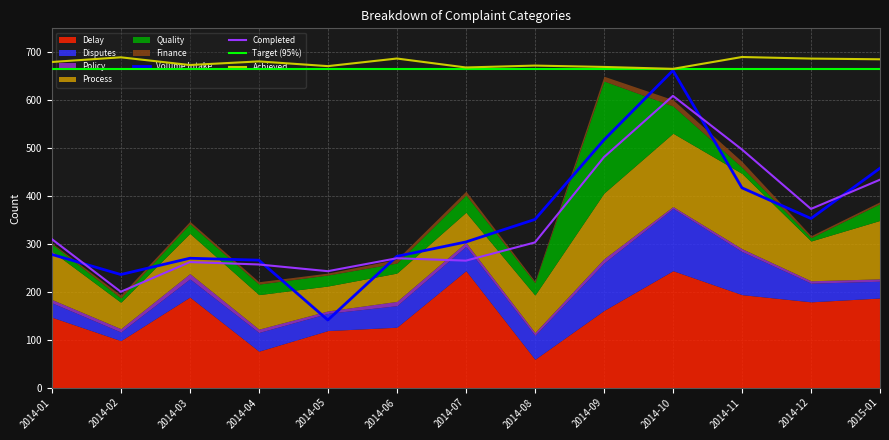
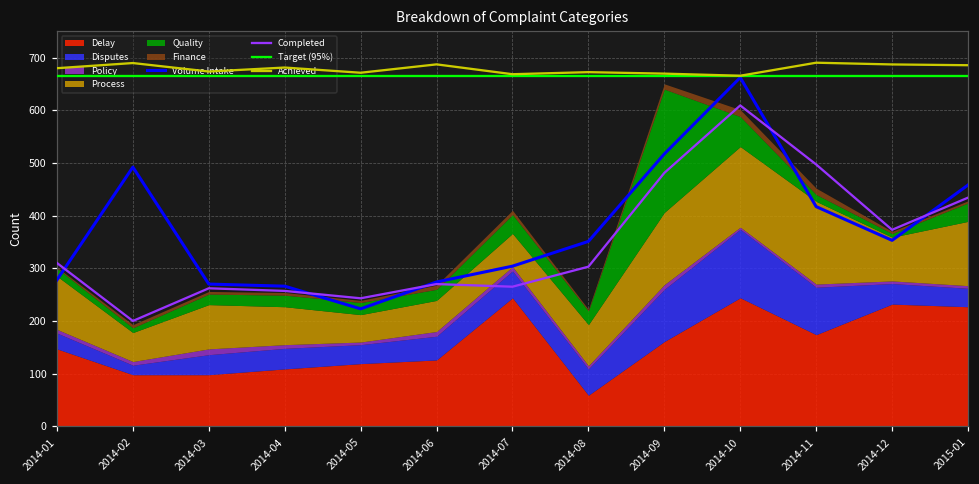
Volume Intake, 2014-02: 240 -> 490
Delay, 2014-03: 190 -> 100
Delay, 2014-04: 80 -> 110
Volume Intake, 2014-05: 140 -> 220
Delay, 2014-11: 190 -> 170
Delay, 2014-12: 180 -> 230
Delay, 2015-01: 190 -> 230
